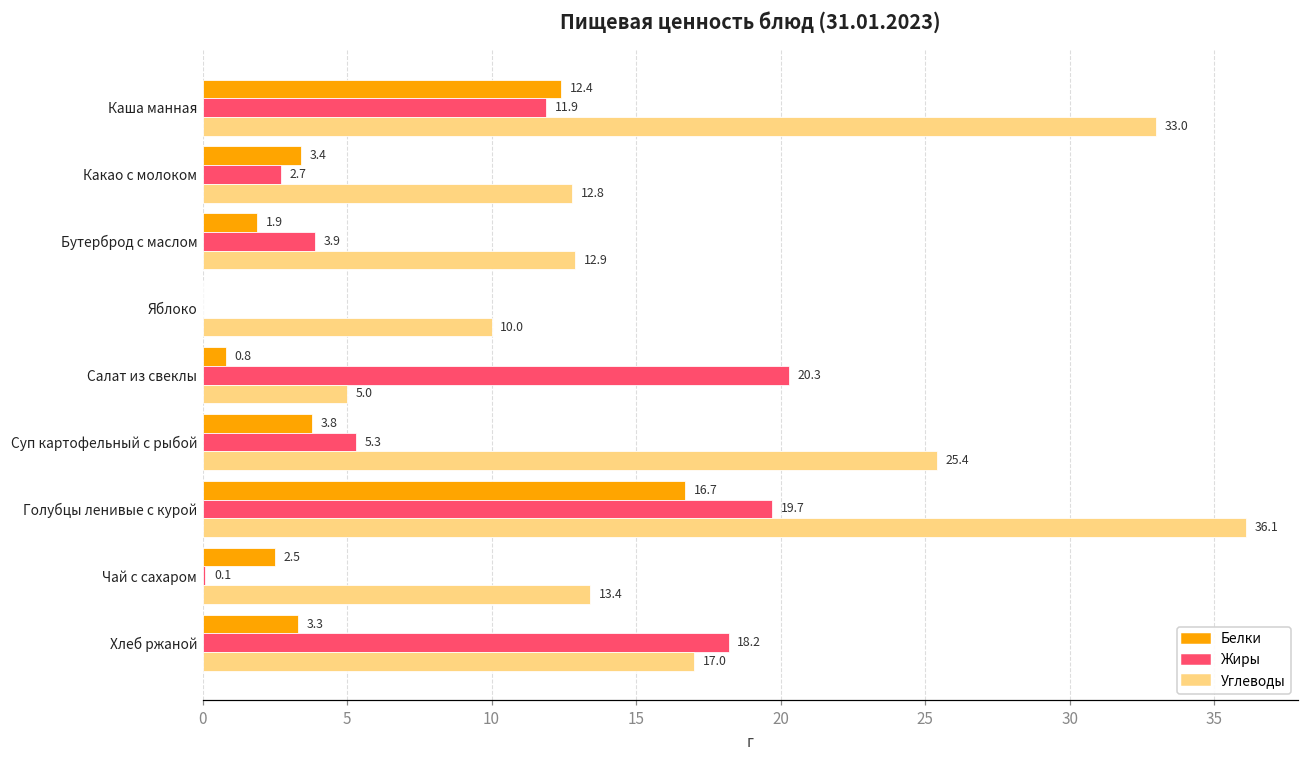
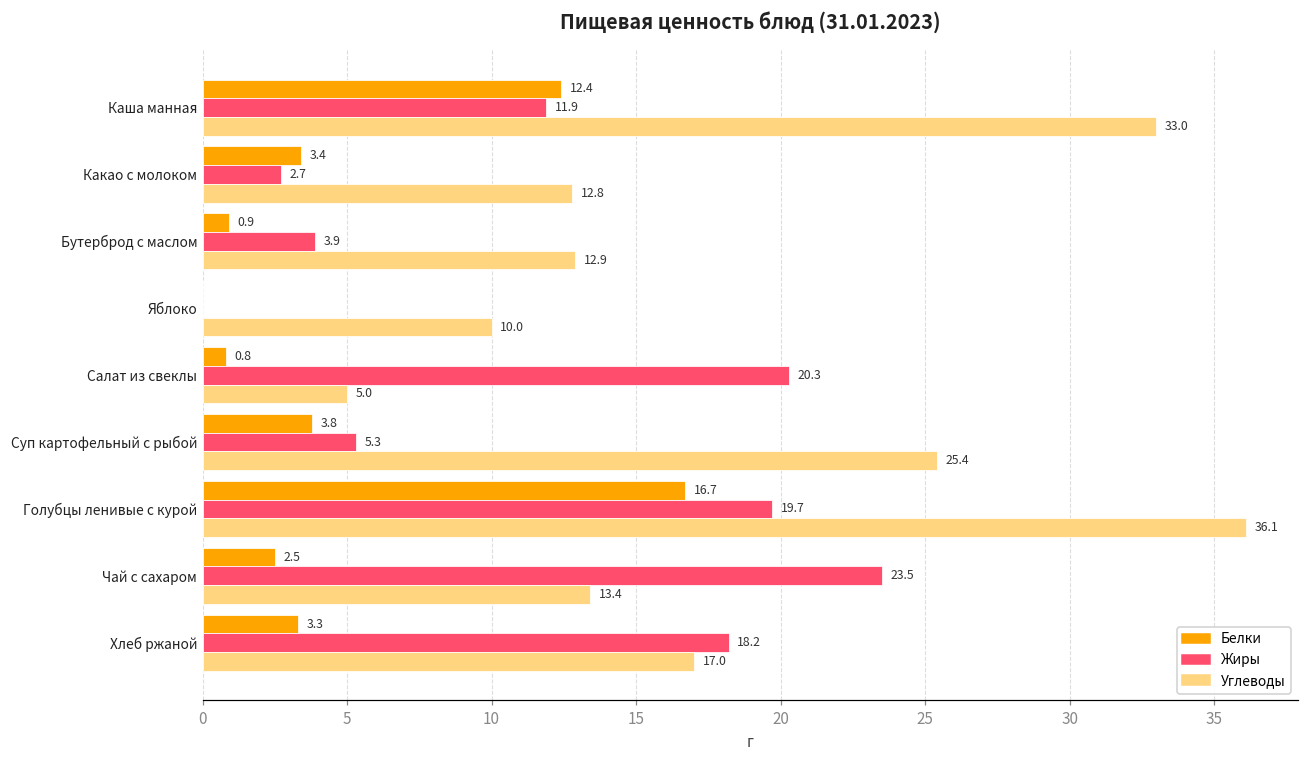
Белки, Бутерброд с маслом: 1.9 -> 0.9
Жиры, Чай с сахаром: 0.1 -> 23.5
